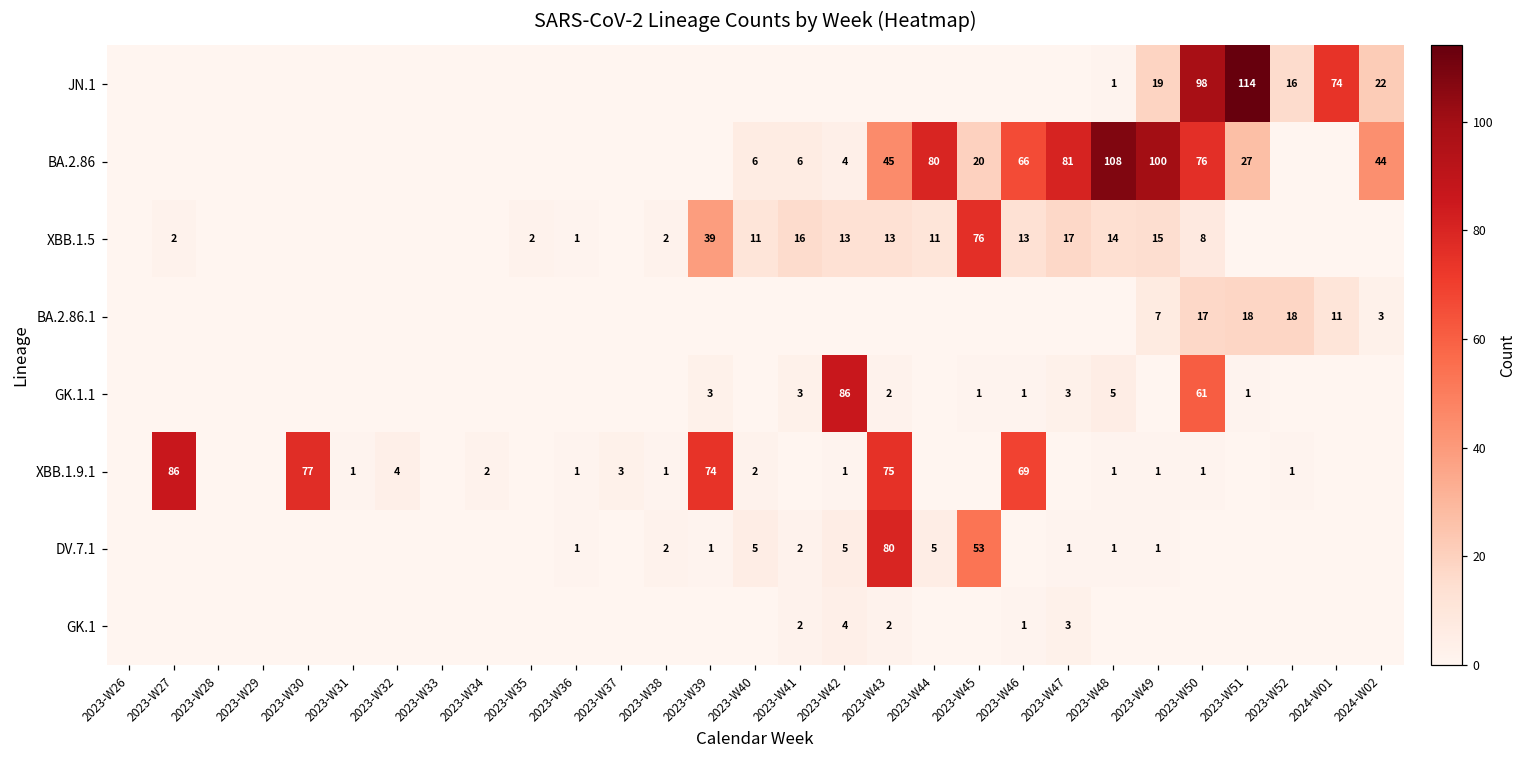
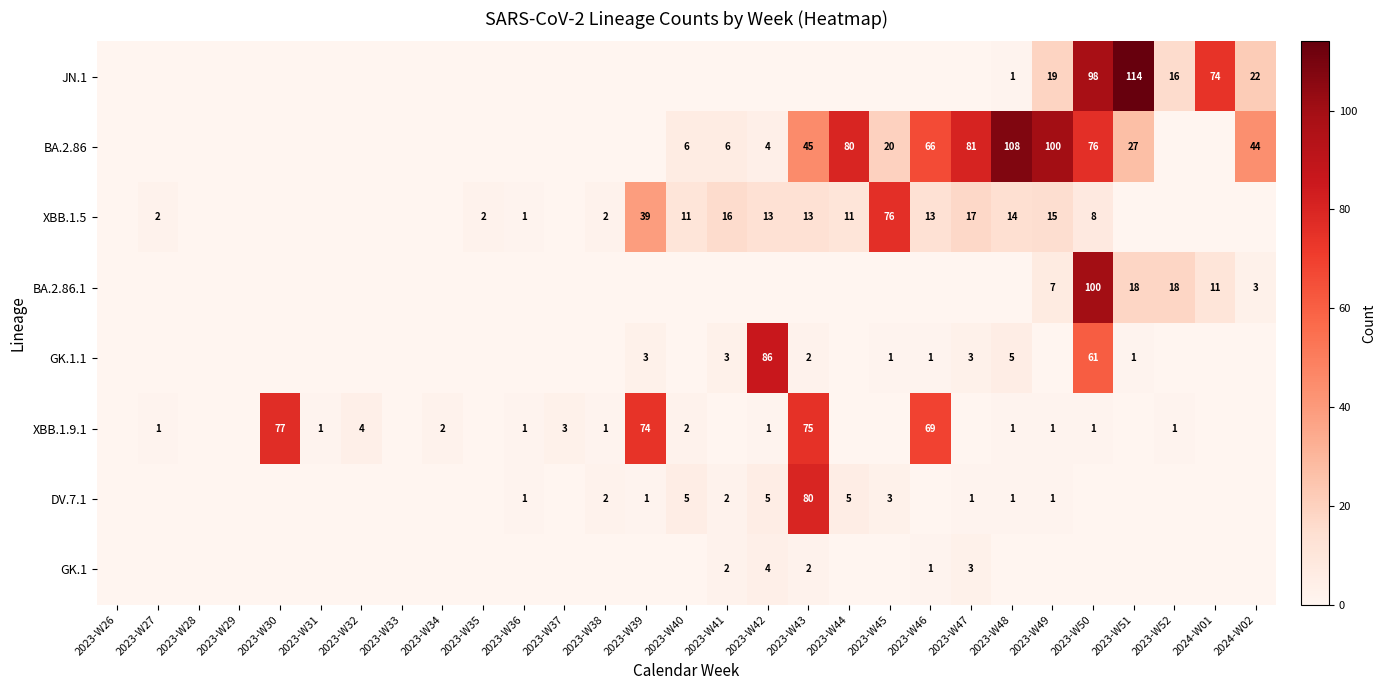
BA.2.86.1, 2023-W50: 17 -> 100
XBB.1.9.1, 2023-W27: 86 -> 1
DV.7.1, 2023-W45: 53 -> 3
